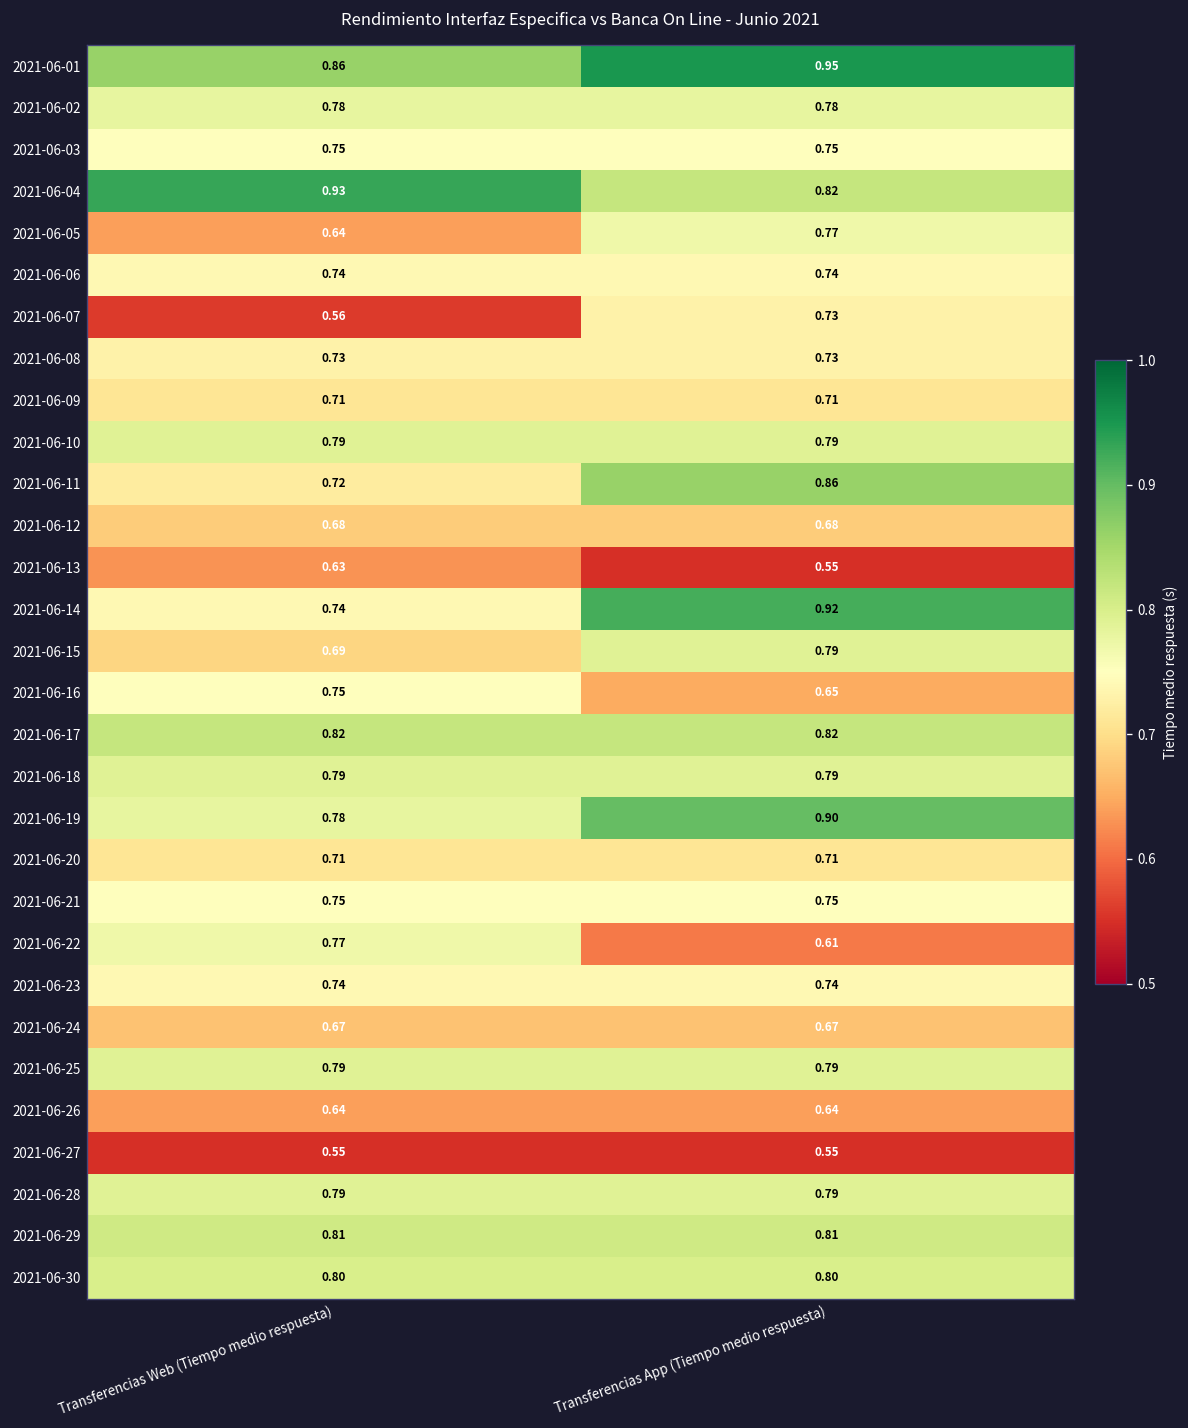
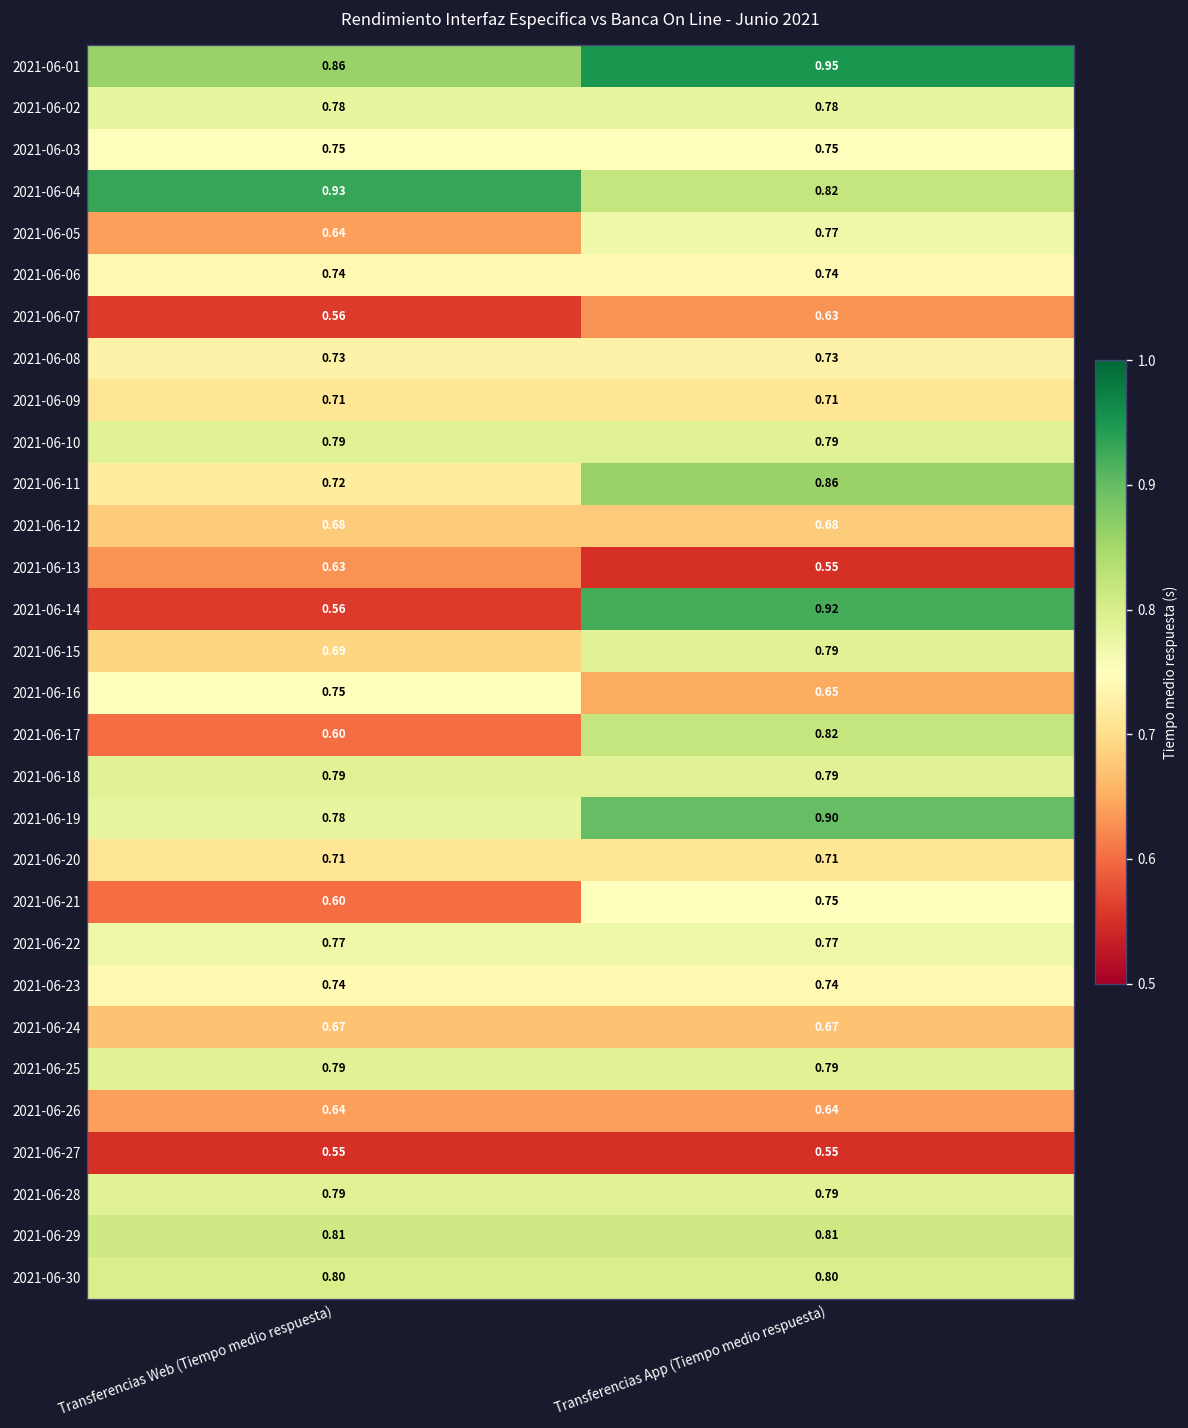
2021-06-07, Transferencias App (Tiempo medio respuesta): 0.73 -> 0.63
2021-06-14, Transferencias Web (Tiempo medio respuesta): 0.74 -> 0.56
2021-06-17, Transferencias Web (Tiempo medio respuesta): 0.82 -> 0.60
2021-06-21, Transferencias Web (Tiempo medio respuesta): 0.75 -> 0.60
2021-06-22, Transferencias App (Tiempo medio respuesta): 0.61 -> 0.77
